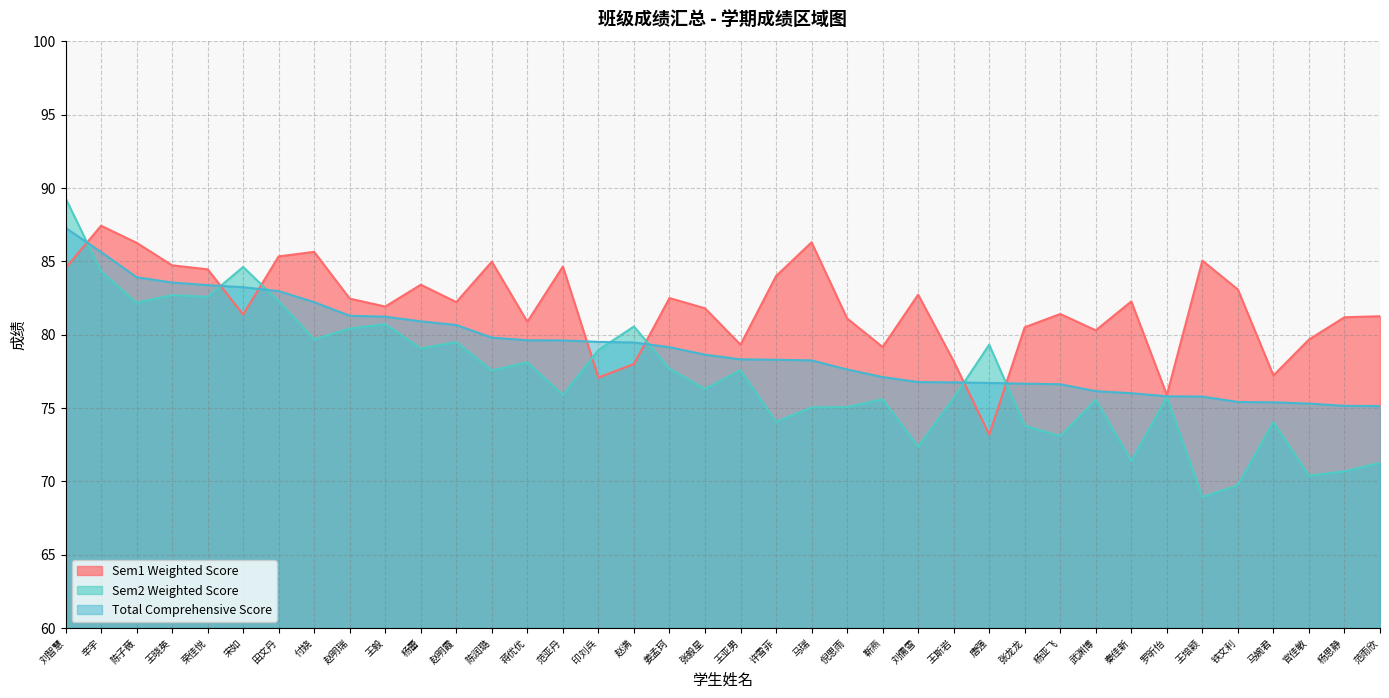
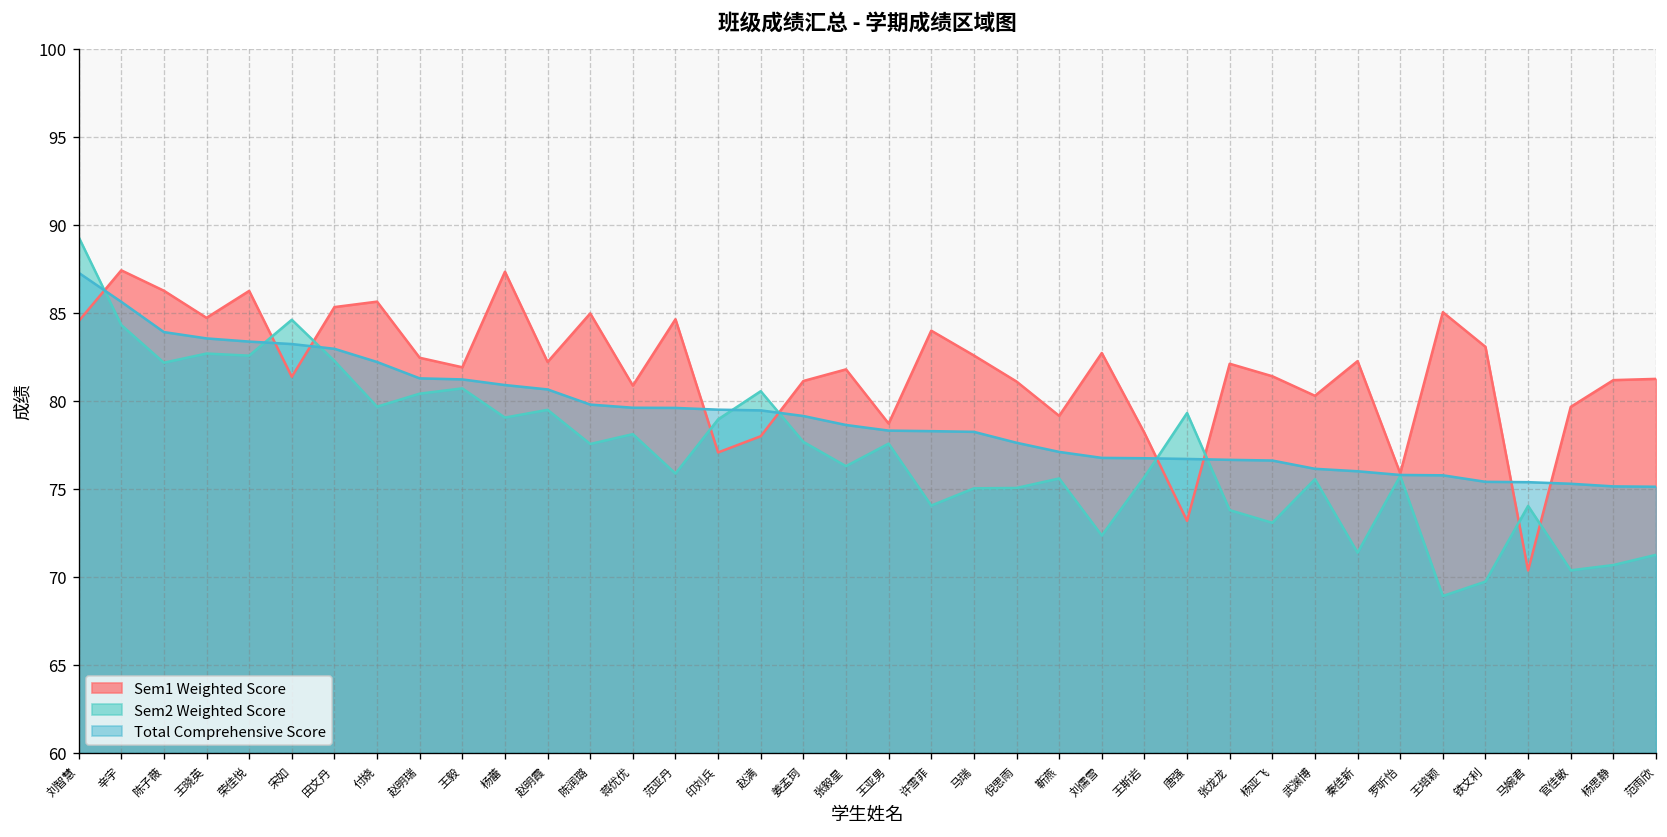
Sem1 Weighted Score, 荣佳悦: 84.5 -> 86.3
Sem1 Weighted Score, 杨蕾: 83.4 -> 87.4
Sem1 Weighted Score, 姜孟珂: 82.5 -> 81.1
Sem1 Weighted Score, 王亚男: 79.3 -> 78.7
Sem1 Weighted Score, 马瑞: 86.3 -> 82.6
Sem1 Weighted Score, 张龙龙: 80.5 -> 82.1
Sem1 Weighted Score, 马婉君: 77.2 -> 70.4
